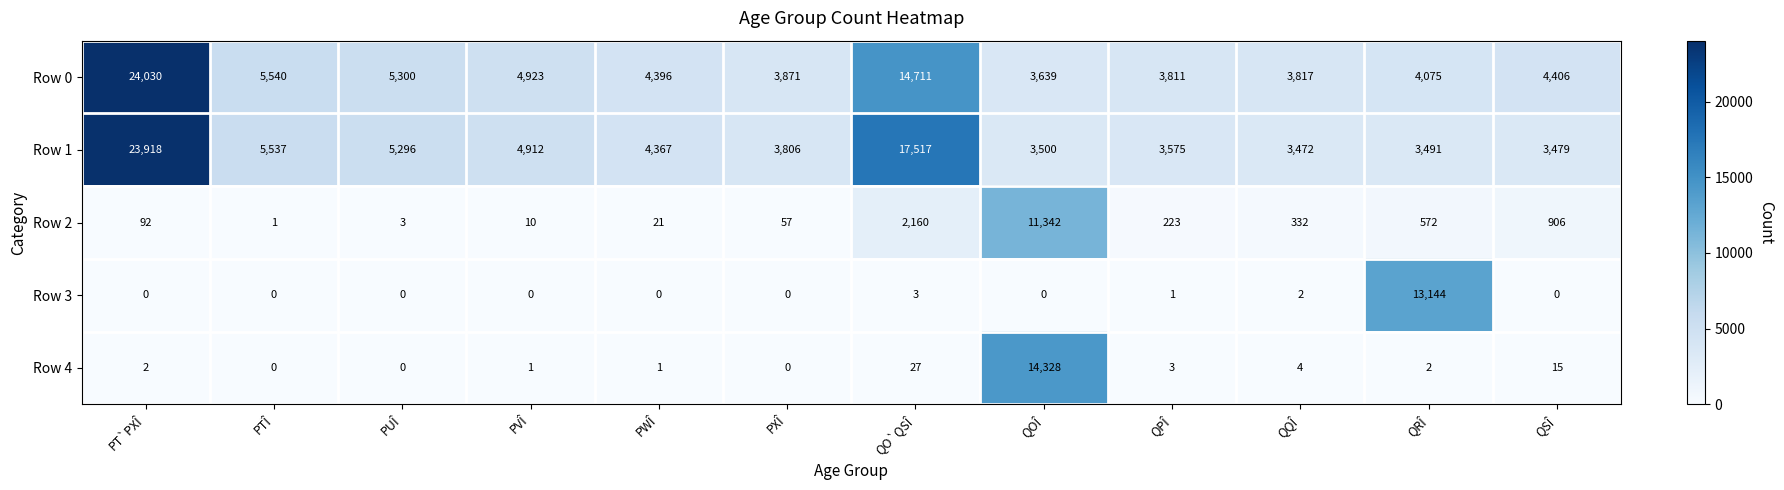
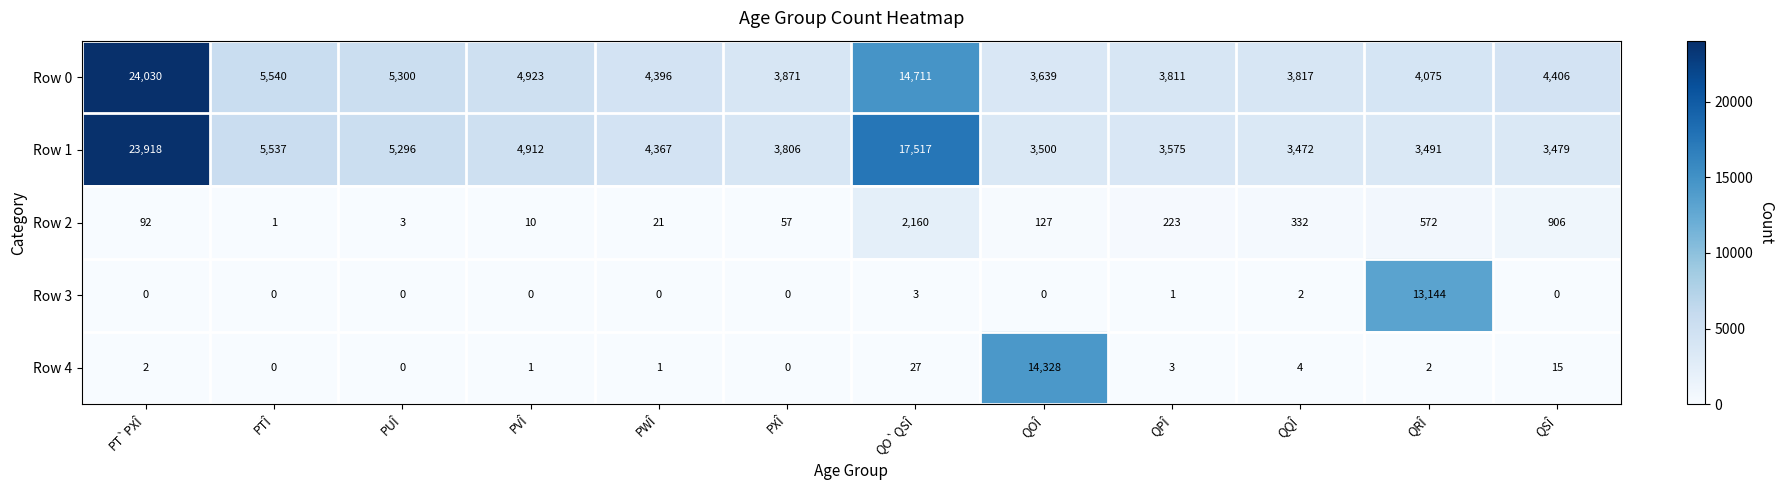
Row 2, QOÎ: 11,342 -> 127
